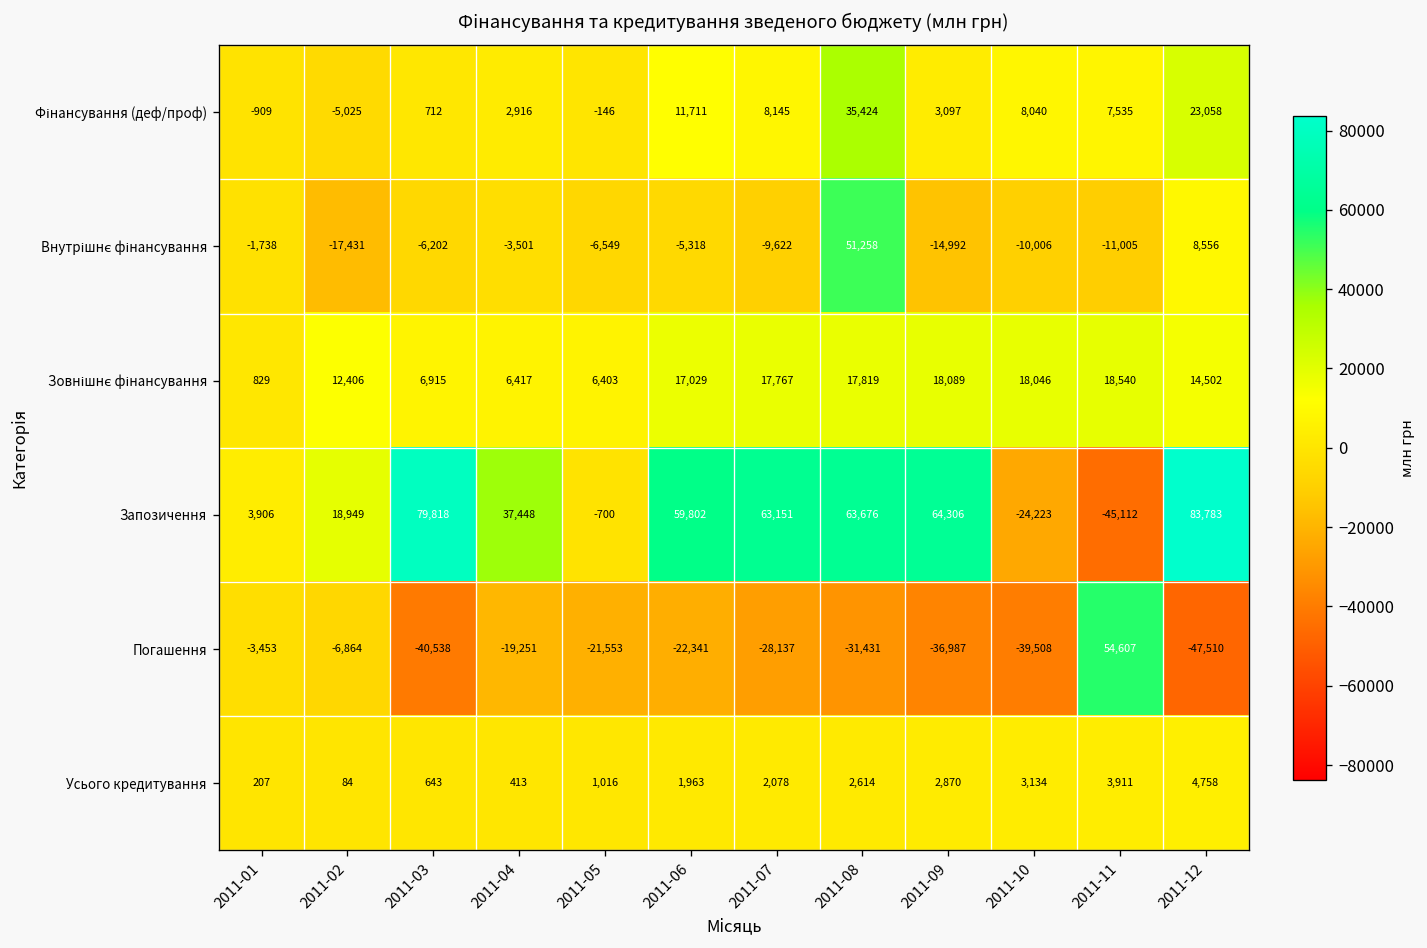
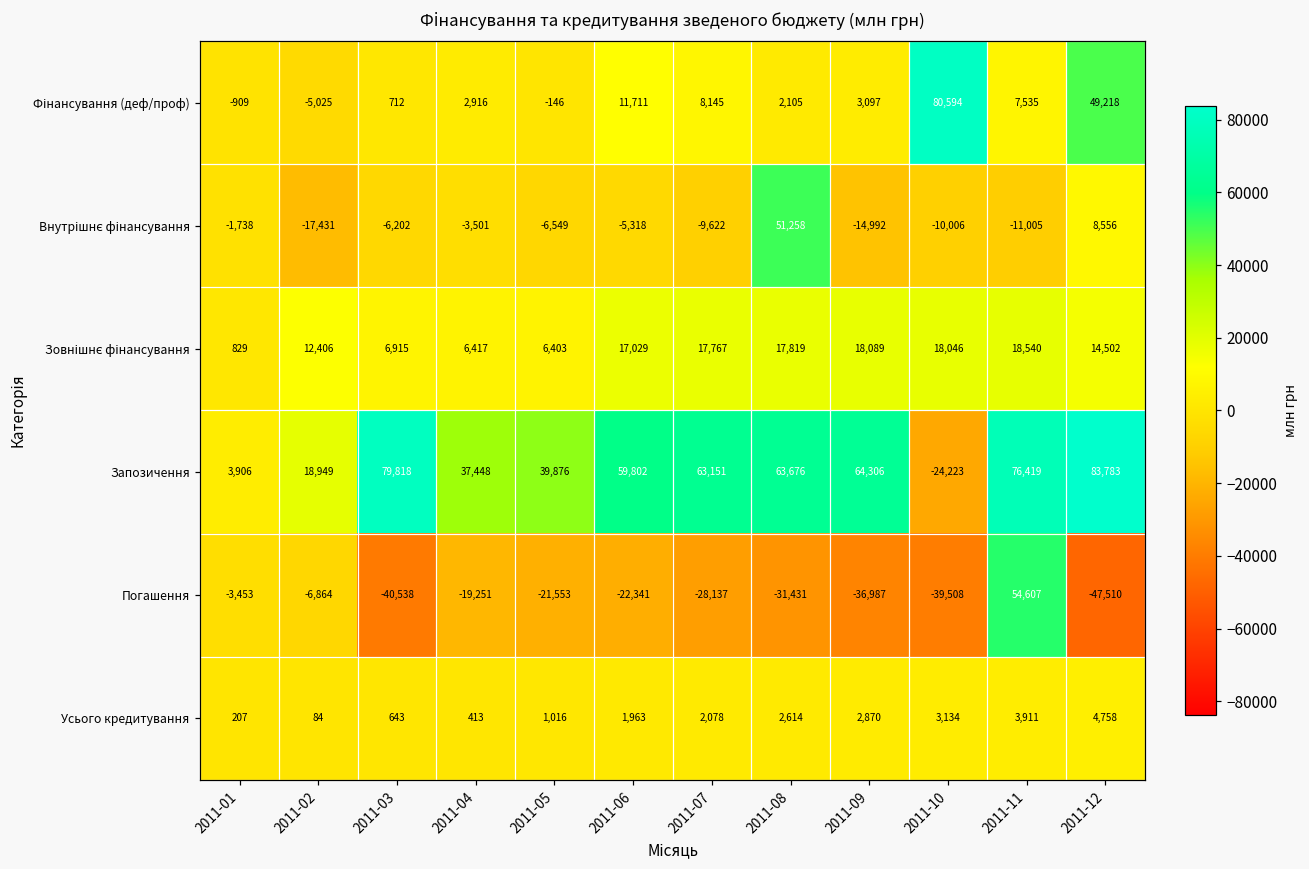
Фінансування (деф/проф), 2011-08: 35,424 -> 2,105
Фінансування (деф/проф), 2011-10: 8,040 -> 80,594
Фінансування (деф/проф), 2011-12: 23,058 -> 49,218
Запозичення, 2011-05: -700 -> 39,876
Запозичення, 2011-11: -45,112 -> 76,419
